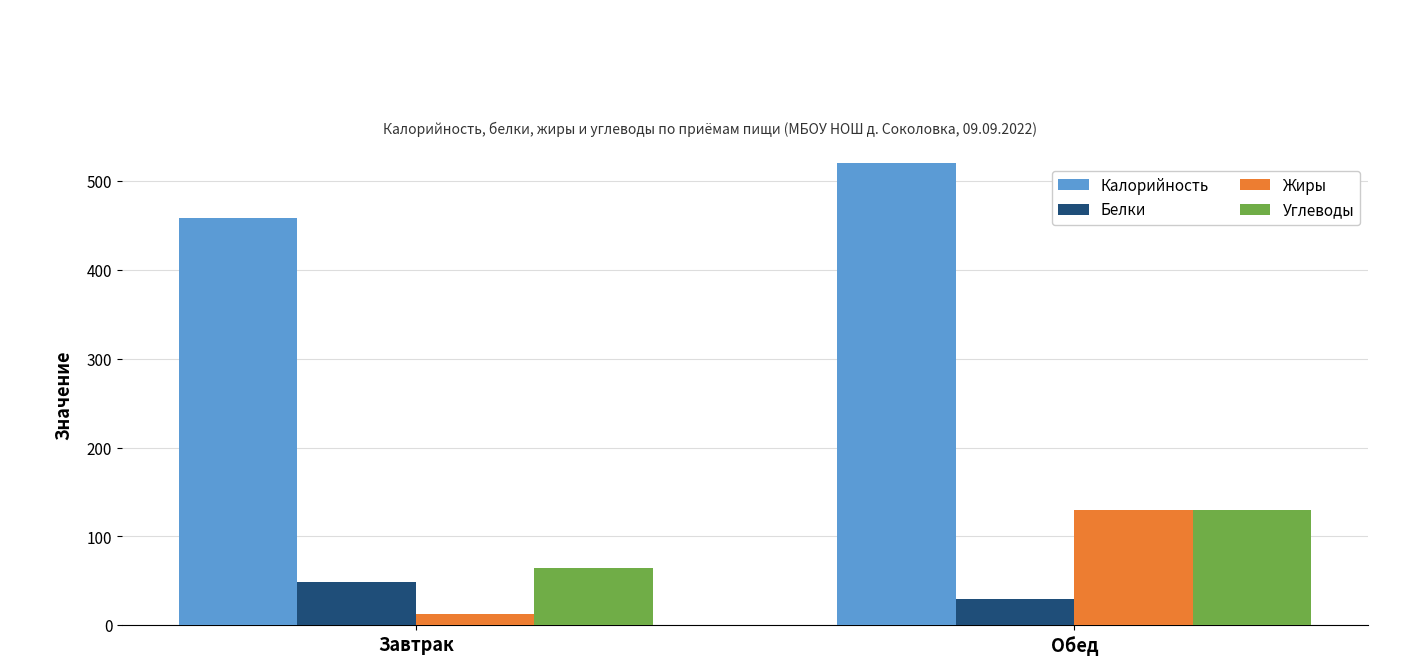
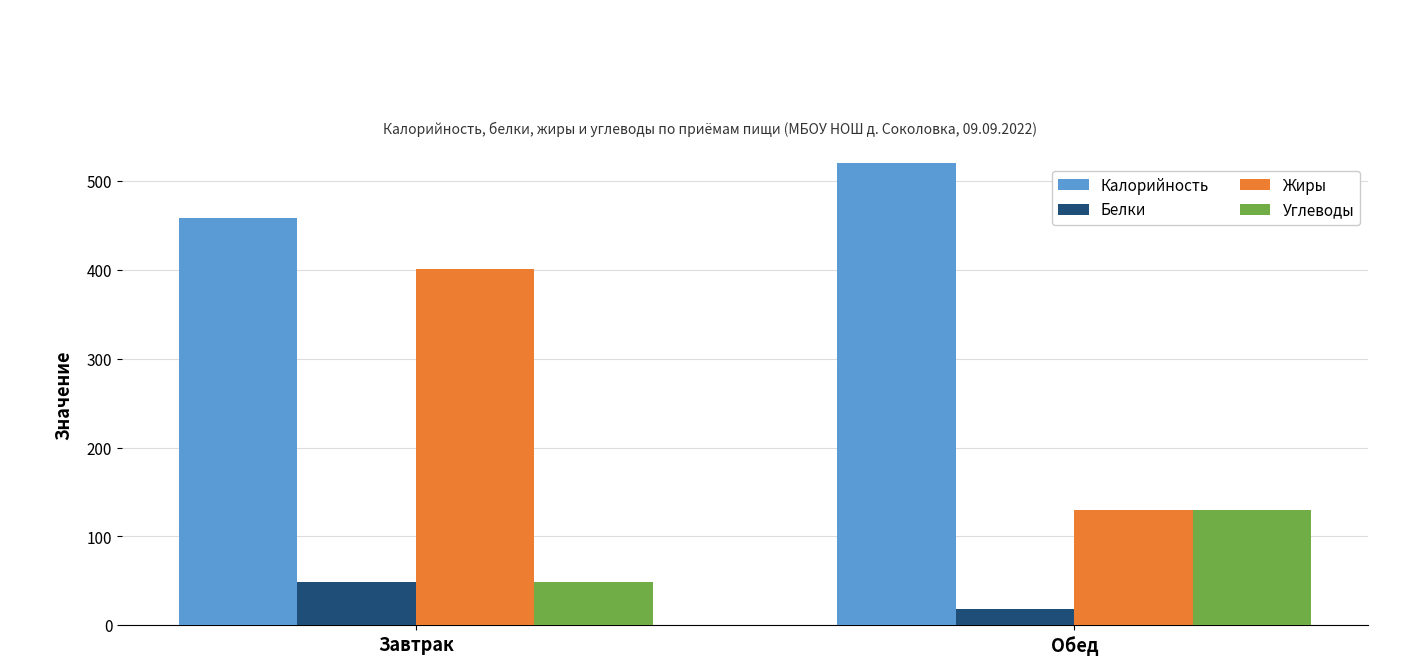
Жиры, Завтрак: 10 -> 400
Углеводы, Завтрак: 60 -> 50
Белки, Обед: 30 -> 20
